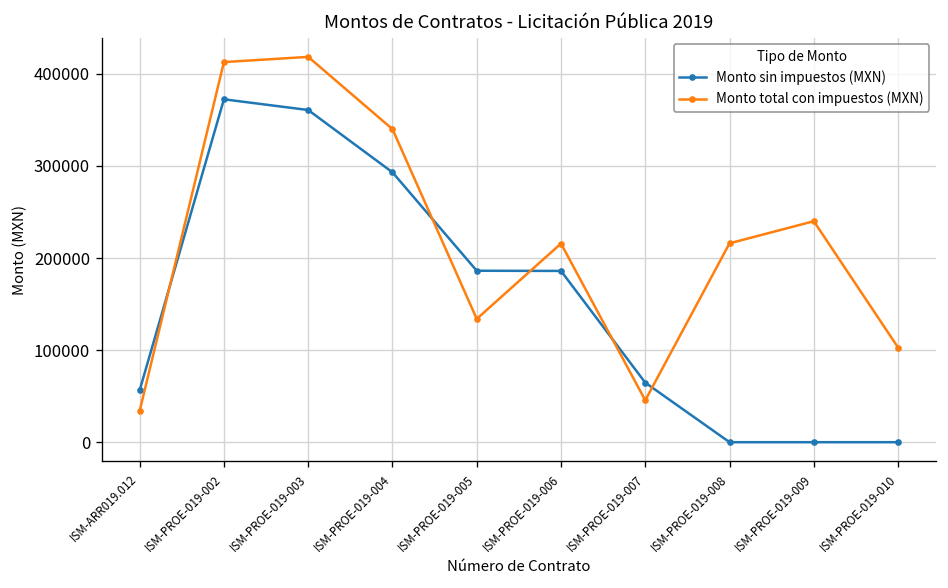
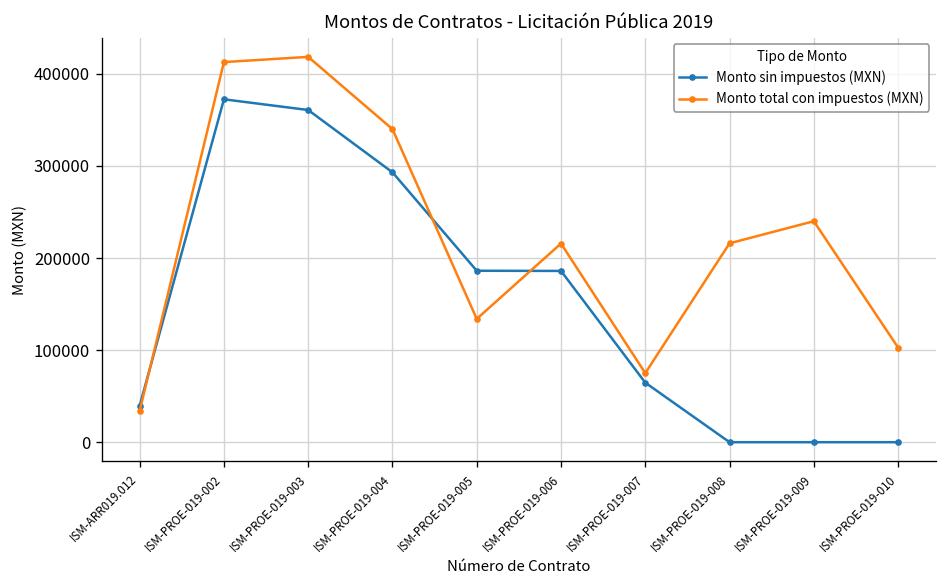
Monto sin impuestos (MXN), ISM-ARR019.012: 60000 -> 40000
Monto total con impuestos (MXN), ISM-PROE-019-007: 50000 -> 80000
